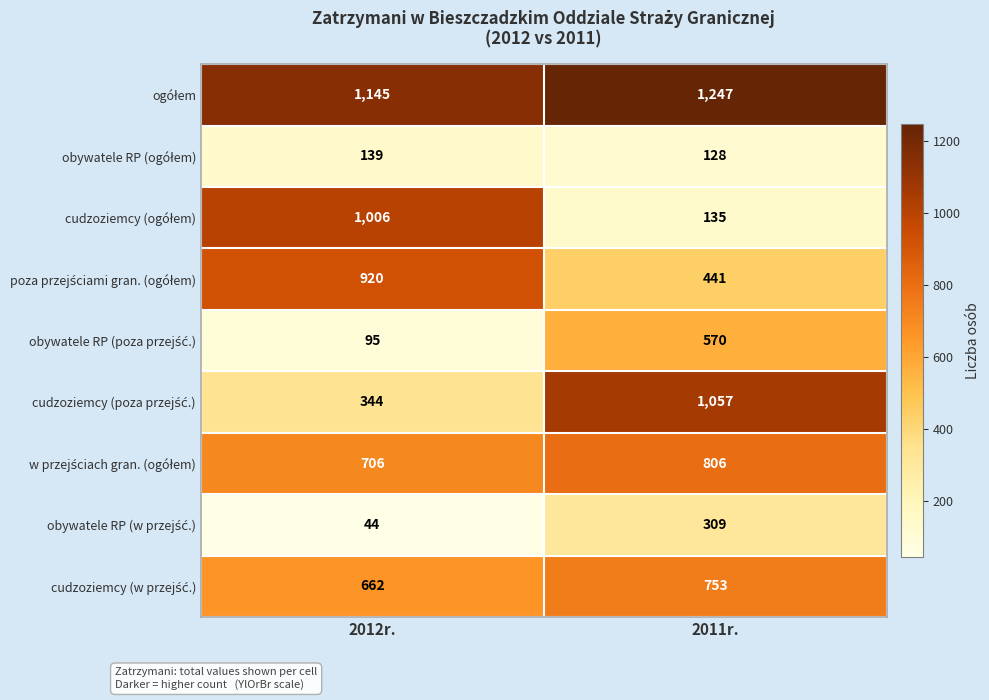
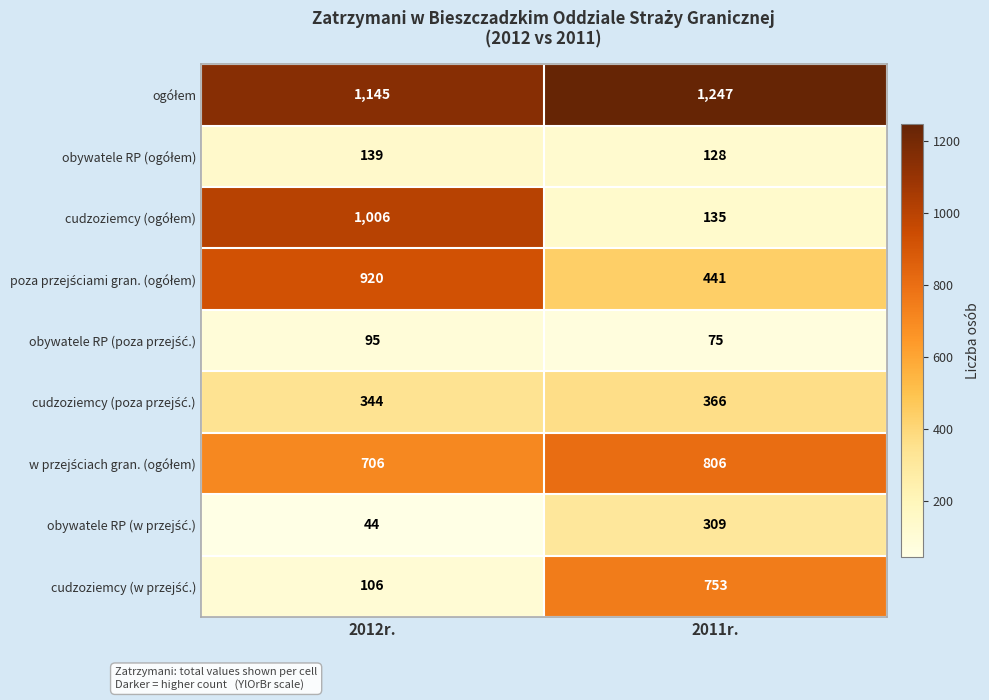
obywatele RP (poza przejść.), 2011r.: 570 -> 75
cudzoziemcy (poza przejść.), 2011r.: 1,057 -> 366
cudzoziemcy (w przejść.), 2012r.: 662 -> 106
